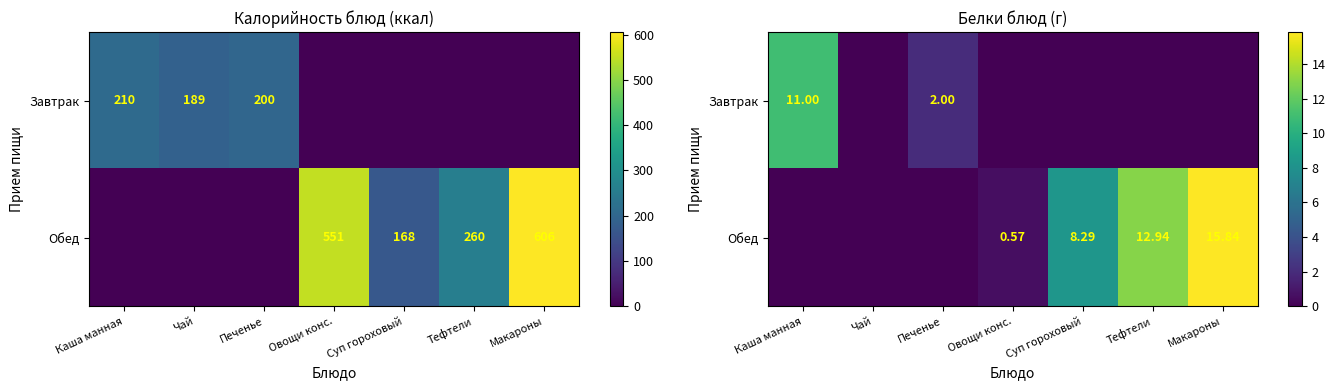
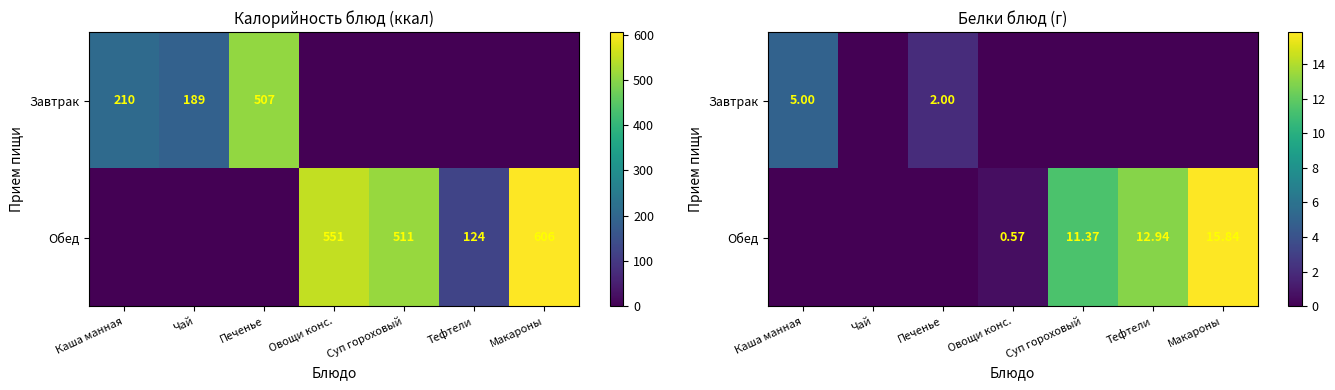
Калорийность блюд (ккал), Завтрак, Печенье: 200 -> 507
Калорийность блюд (ккал), Обед, Суп гороховый: 168 -> 511
Калорийность блюд (ккал), Обед, Тефтели: 260 -> 124
Белки блюд (г), Завтрак, Каша манная: 11.00 -> 5.00
Белки блюд (г), Обед, Суп гороховый: 8.29 -> 11.37
